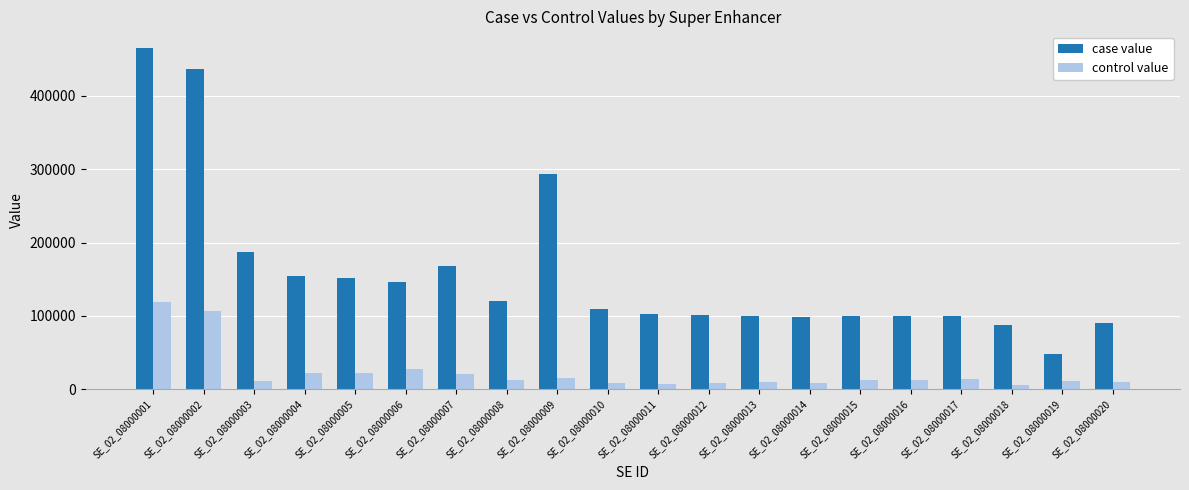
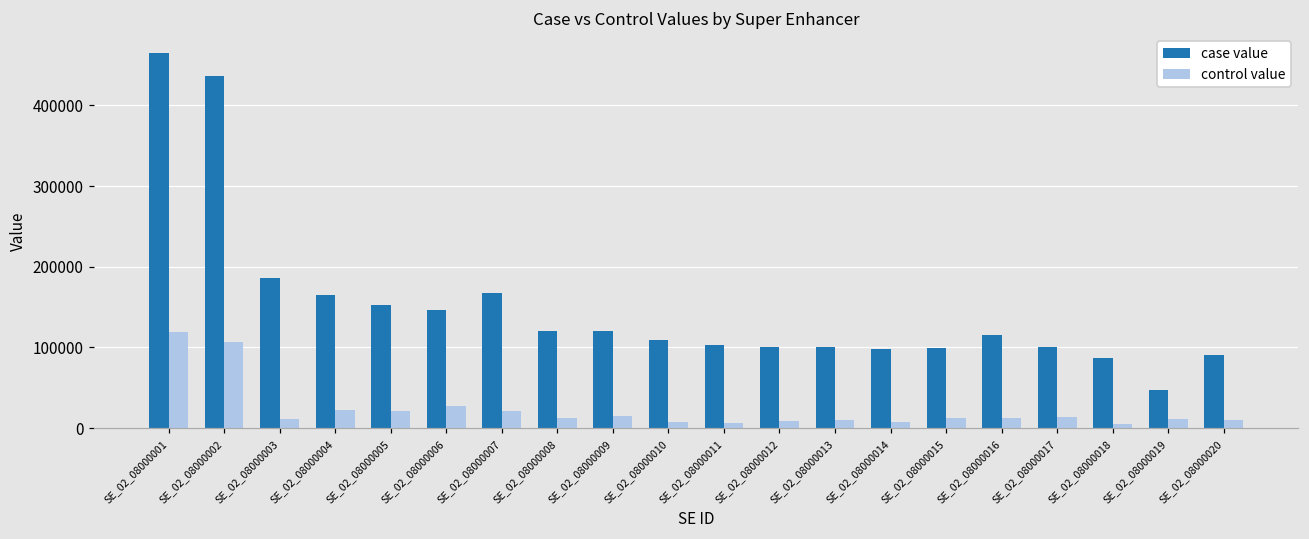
case value, SE_02_08000004: 150000 -> 160000
case value, SE_02_08000009: 290000 -> 120000
case value, SE_02_08000016: 100000 -> 120000
